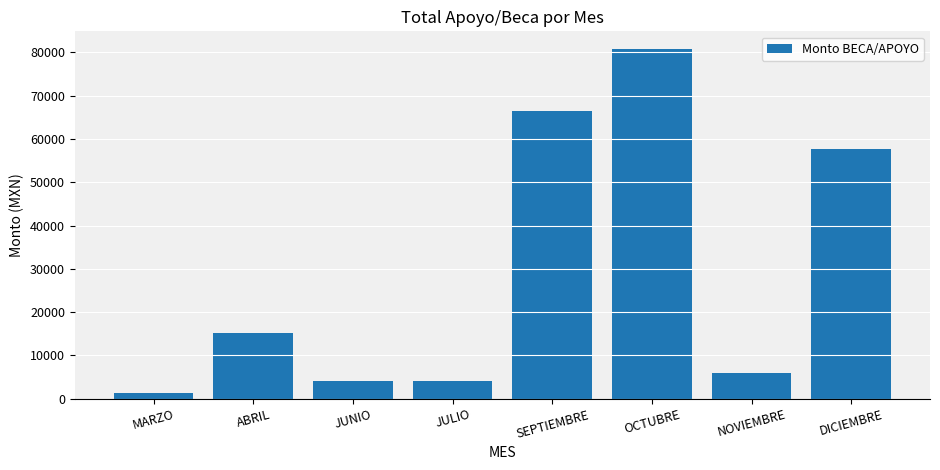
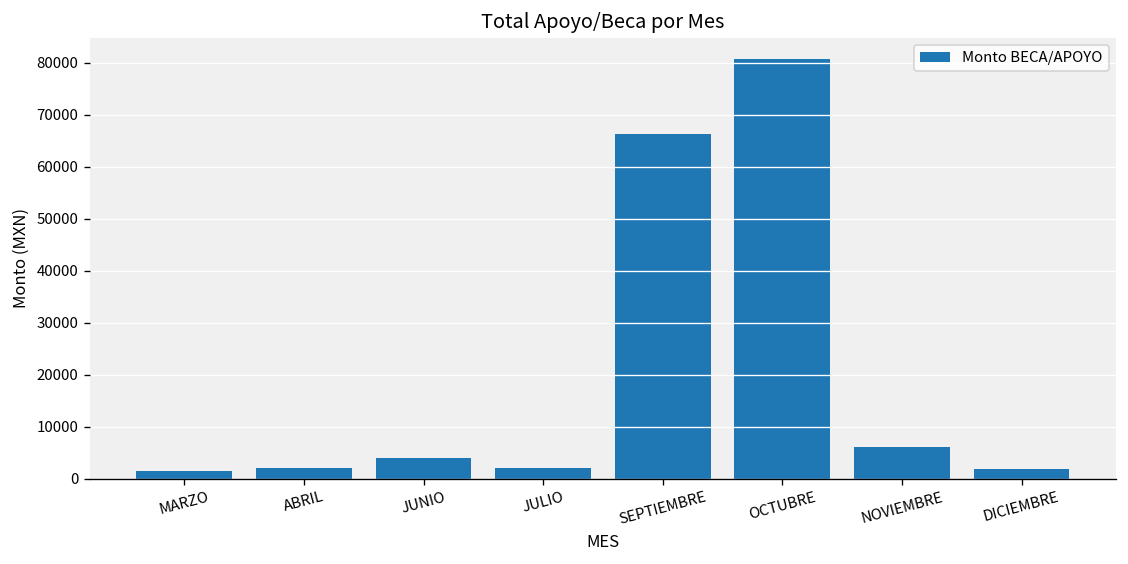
ABRIL: 15000 -> 2000
JULIO: 4000 -> 2000
DICIEMBRE: 58000 -> 2000
